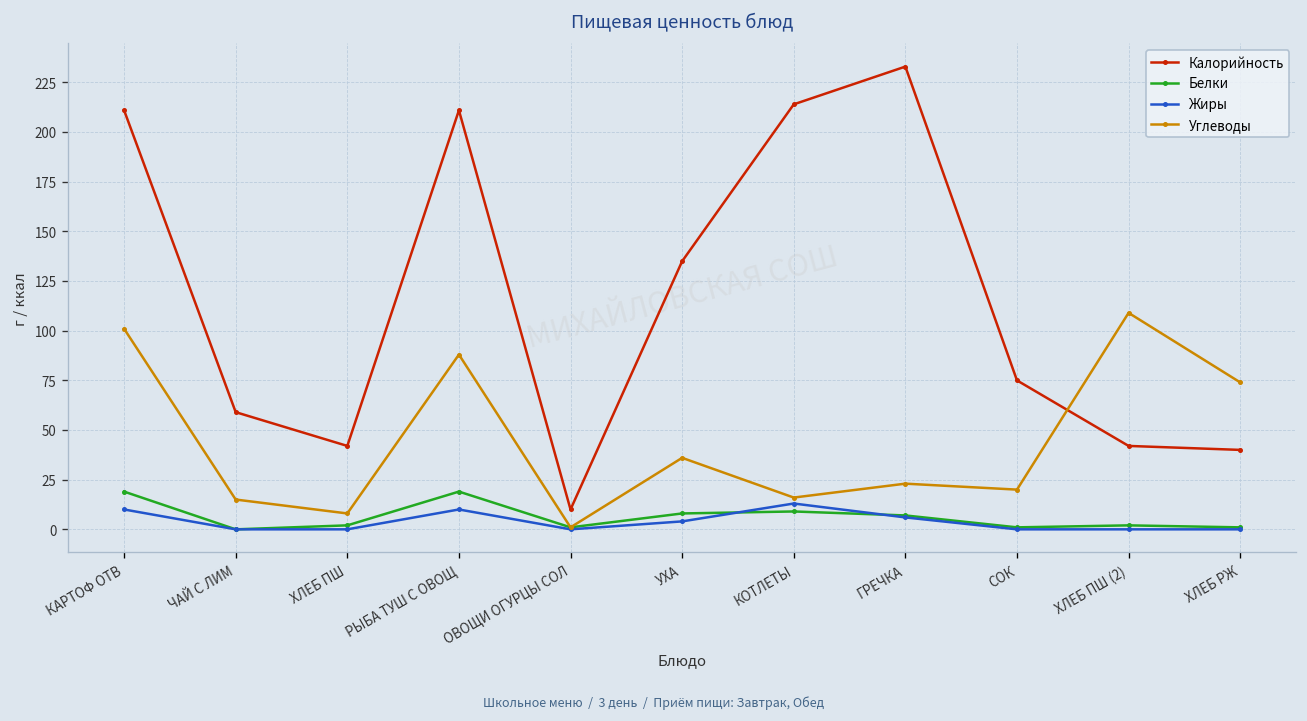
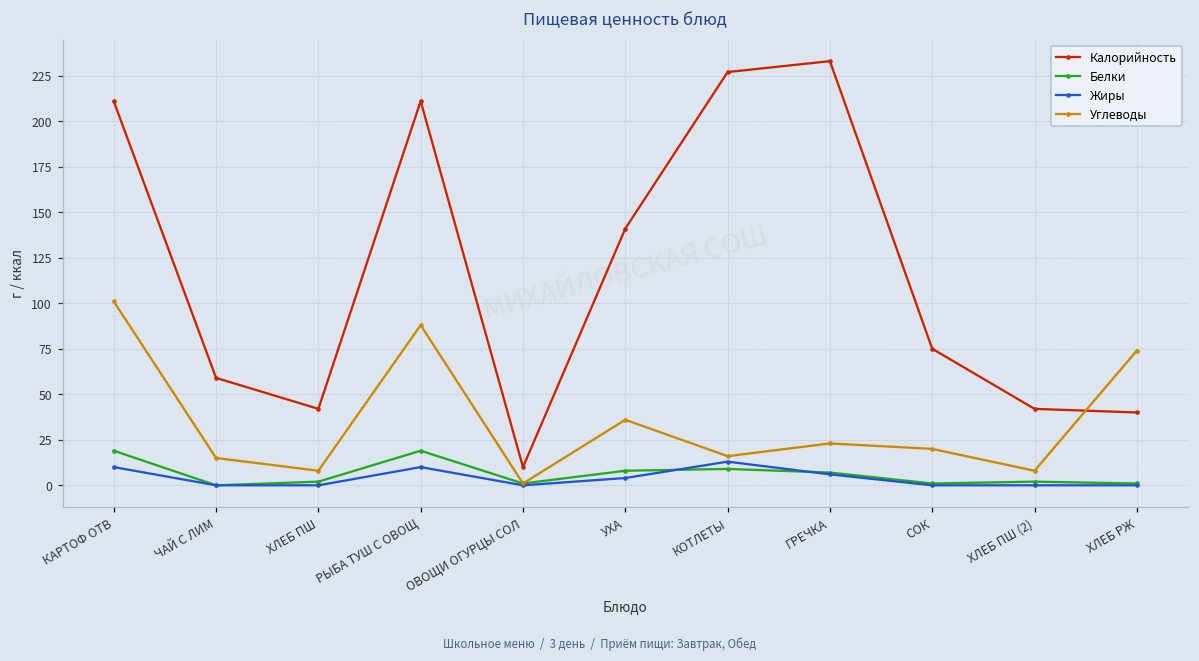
Калорийность, УХА: 135 -> 141
Калорийность, КОТЛЕТЫ: 214 -> 227
Углеводы, ХЛЕБ ПШ (2): 109 -> 8
